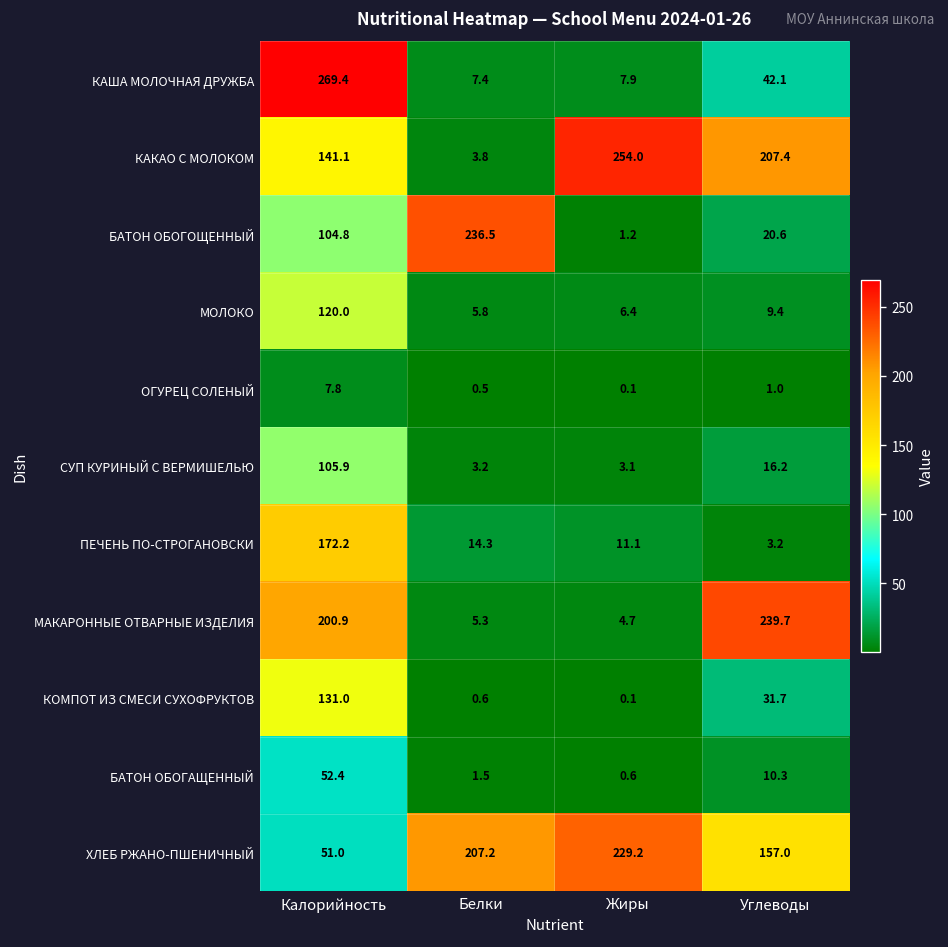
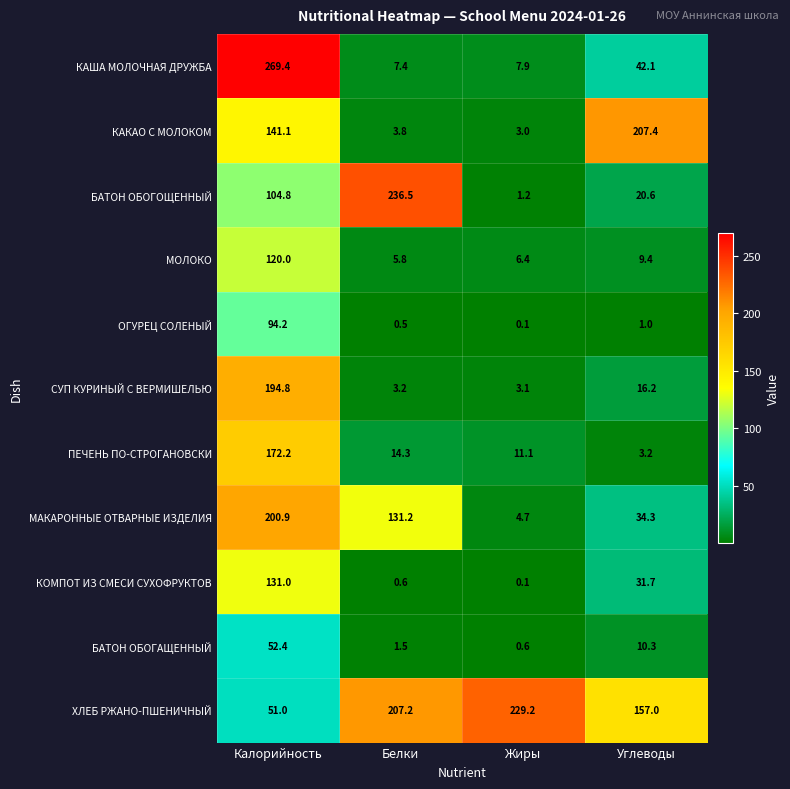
КАКАО С МОЛОКОМ, Жиры: 254.0 -> 3.0
ОГУРЕЦ СОЛЕНЫЙ, Калорийность: 7.8 -> 94.2
СУП КУРИНЫЙ С ВЕРМИШЕЛЬЮ, Калорийность: 105.9 -> 194.8
МАКАРОННЫЕ ОТВАРНЫЕ ИЗДЕЛИЯ, Белки: 5.3 -> 131.2
МАКАРОННЫЕ ОТВАРНЫЕ ИЗДЕЛИЯ, Углеводы: 239.7 -> 34.3
